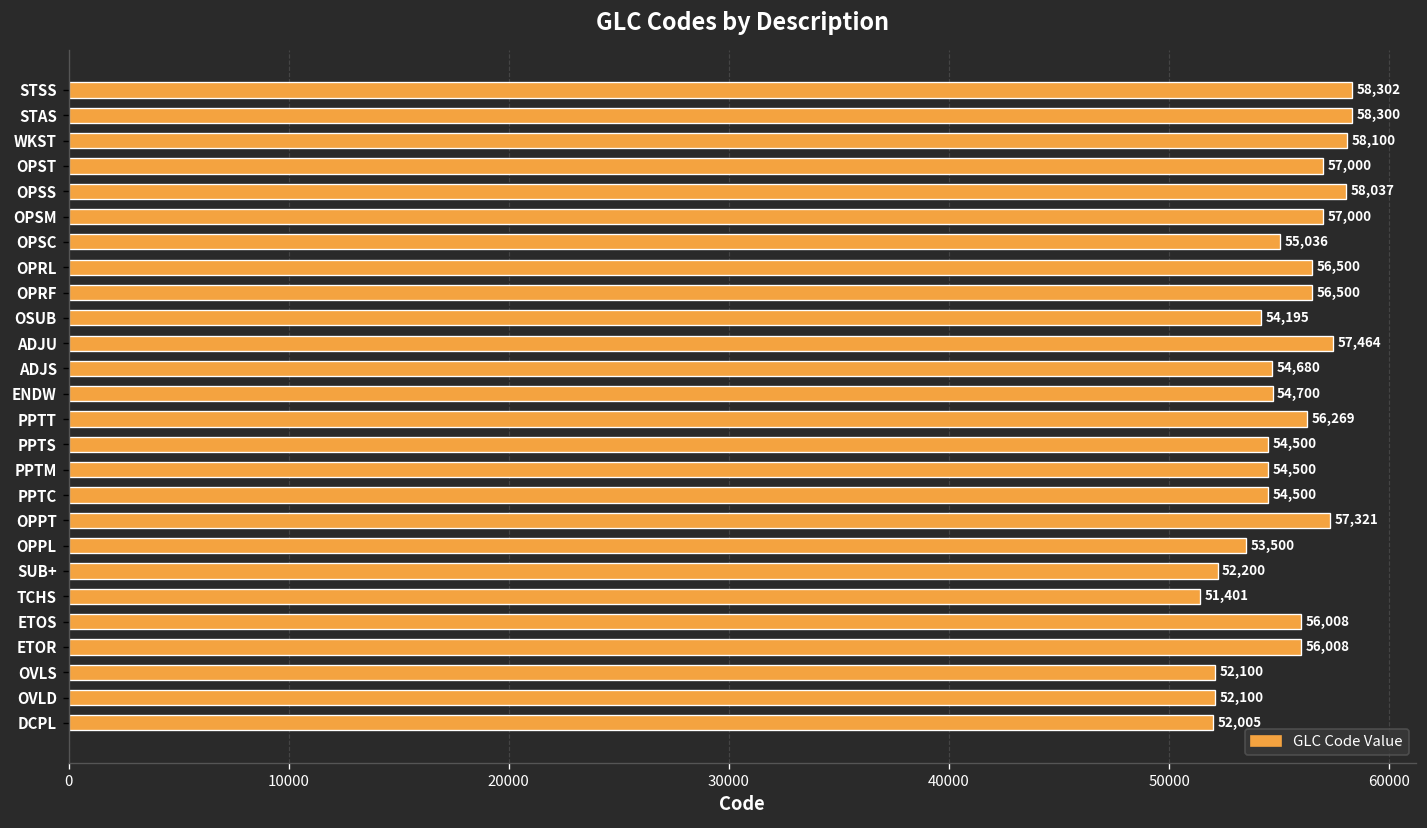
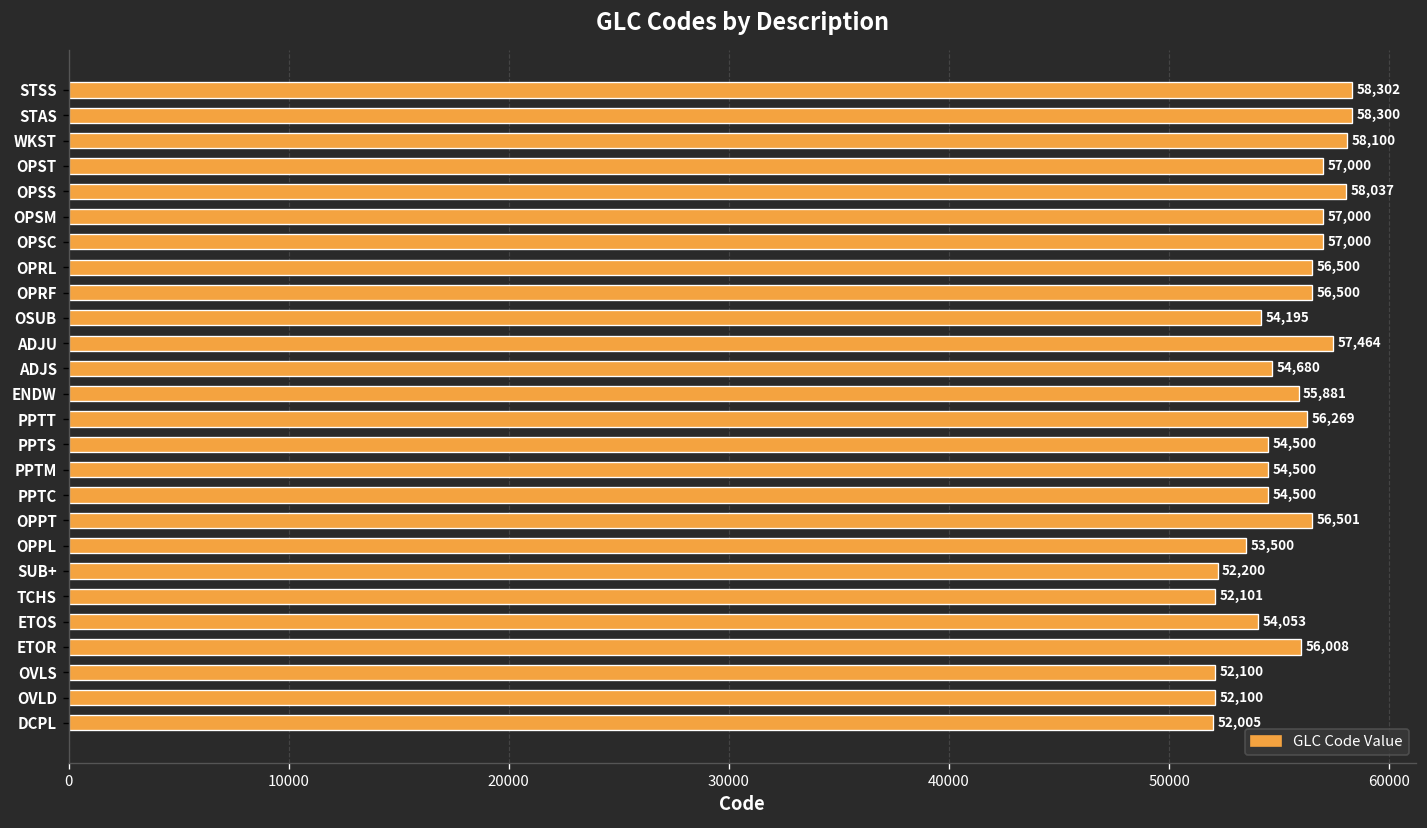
OPSC: 55,036 -> 57,000
ENDW: 54,700 -> 55,881
OPPT: 57,321 -> 56,501
TCHS: 51,401 -> 52,101
ETOS: 56,008 -> 54,053
